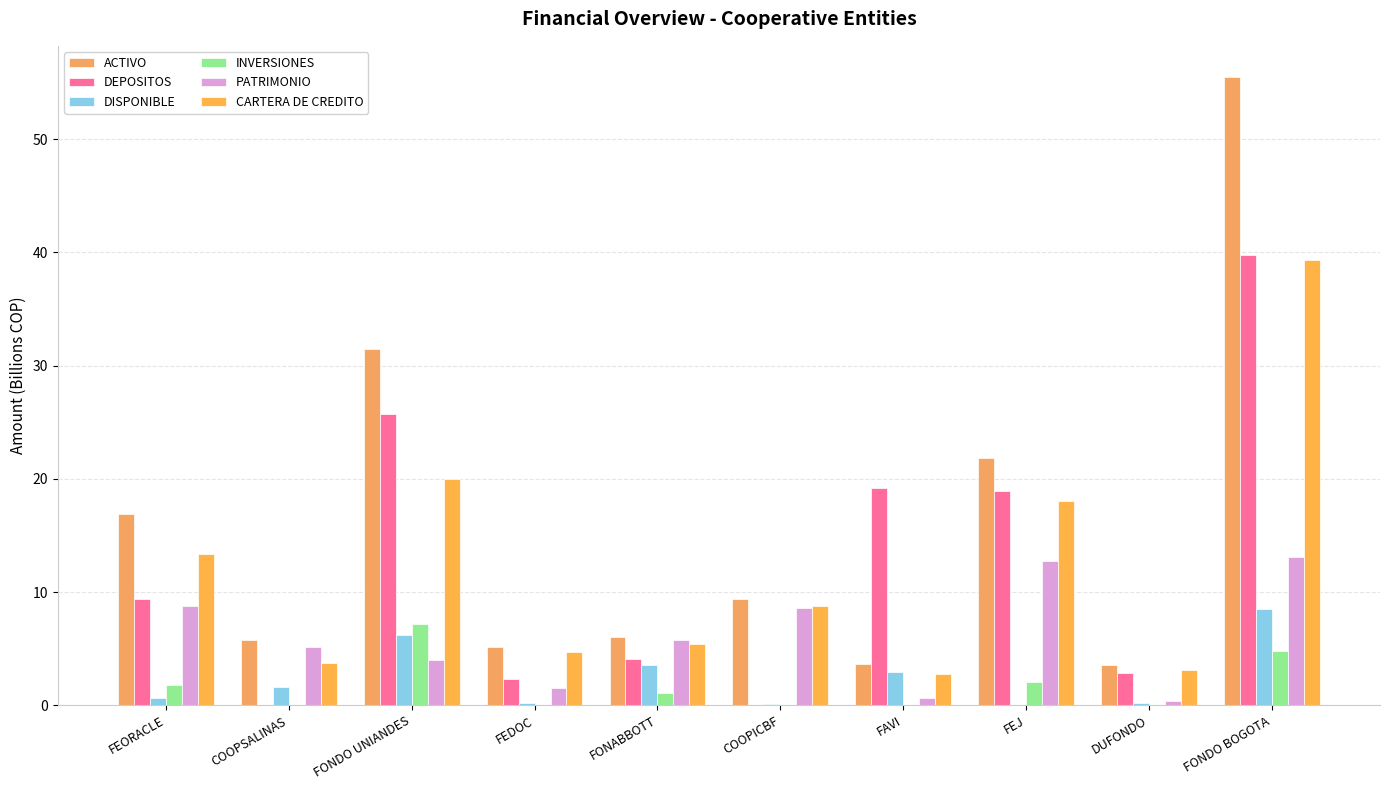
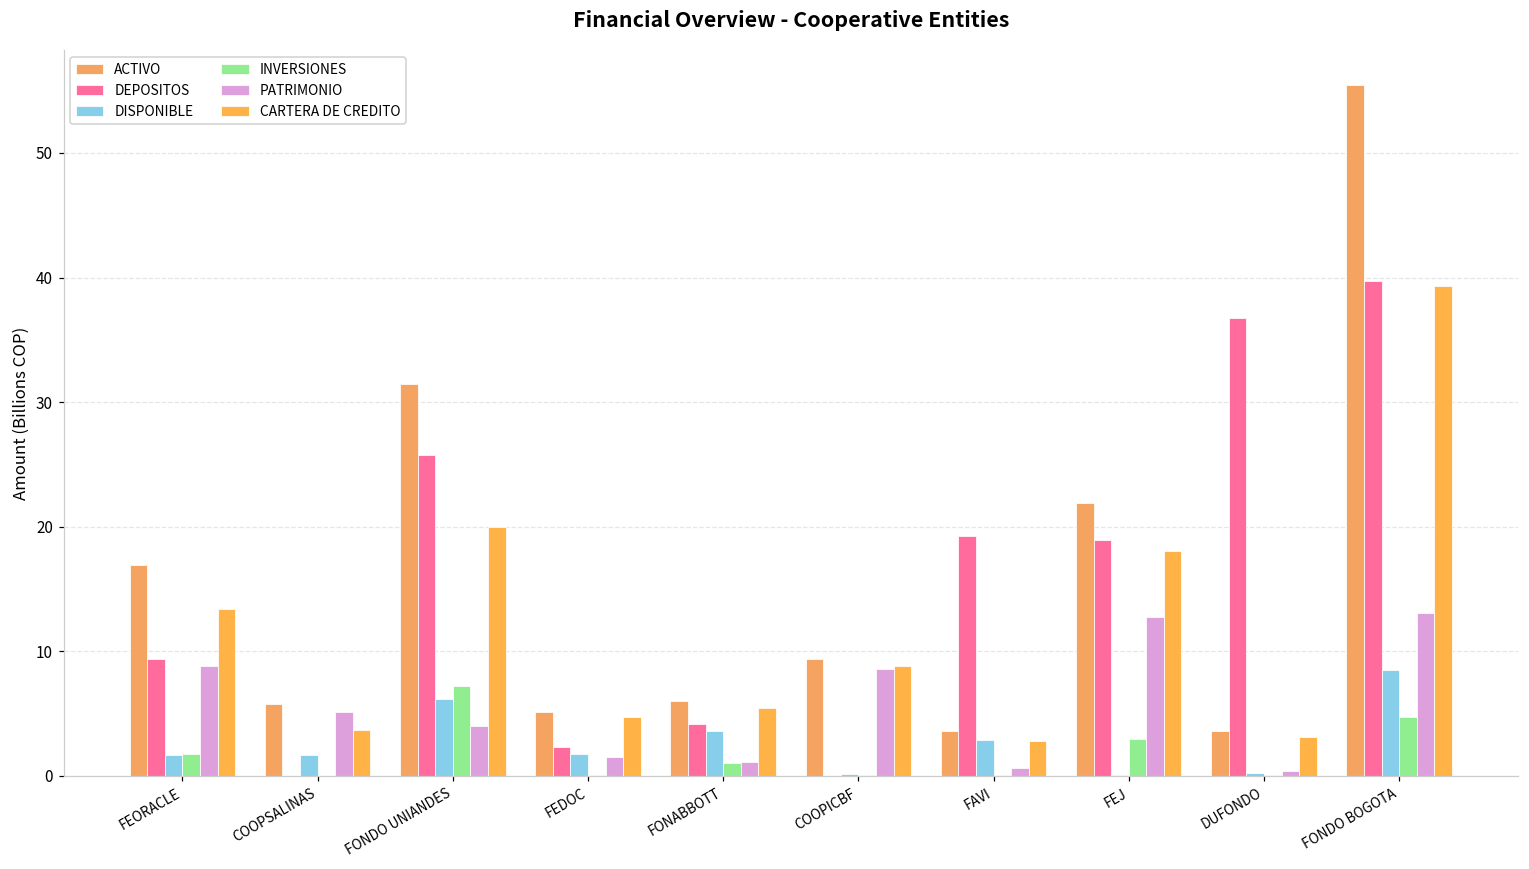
DISPONIBLE, FEORACLE: 0.6 -> 1.6
DISPONIBLE, FEDOC: 0.2 -> 1.8
PATRIMONIO, FONABBOTT: 5.8 -> 1.1
INVERSIONES, FEJ: 2.1 -> 2.9
DEPOSITOS, DUFONDO: 2.9 -> 36.8
